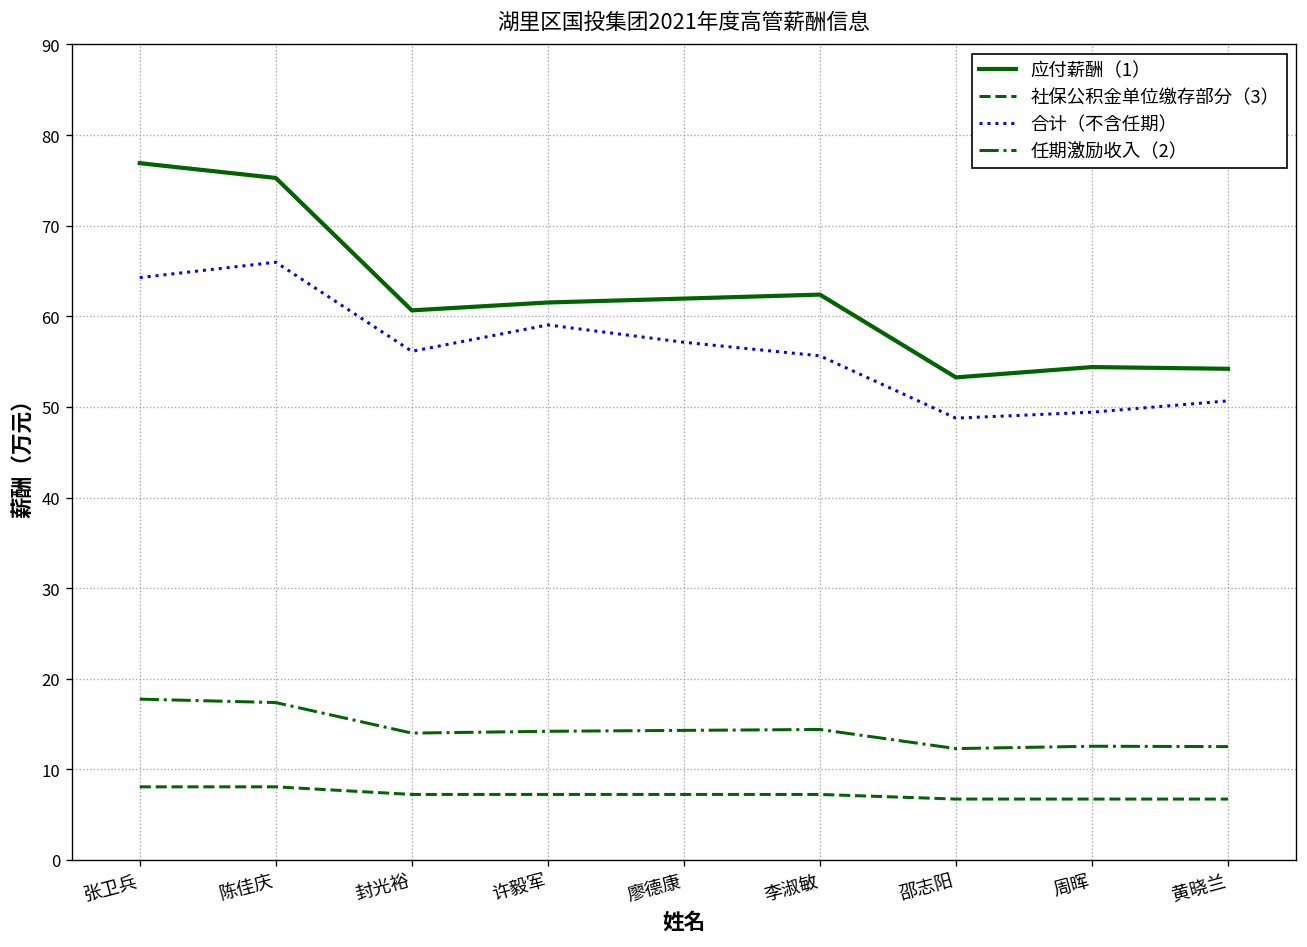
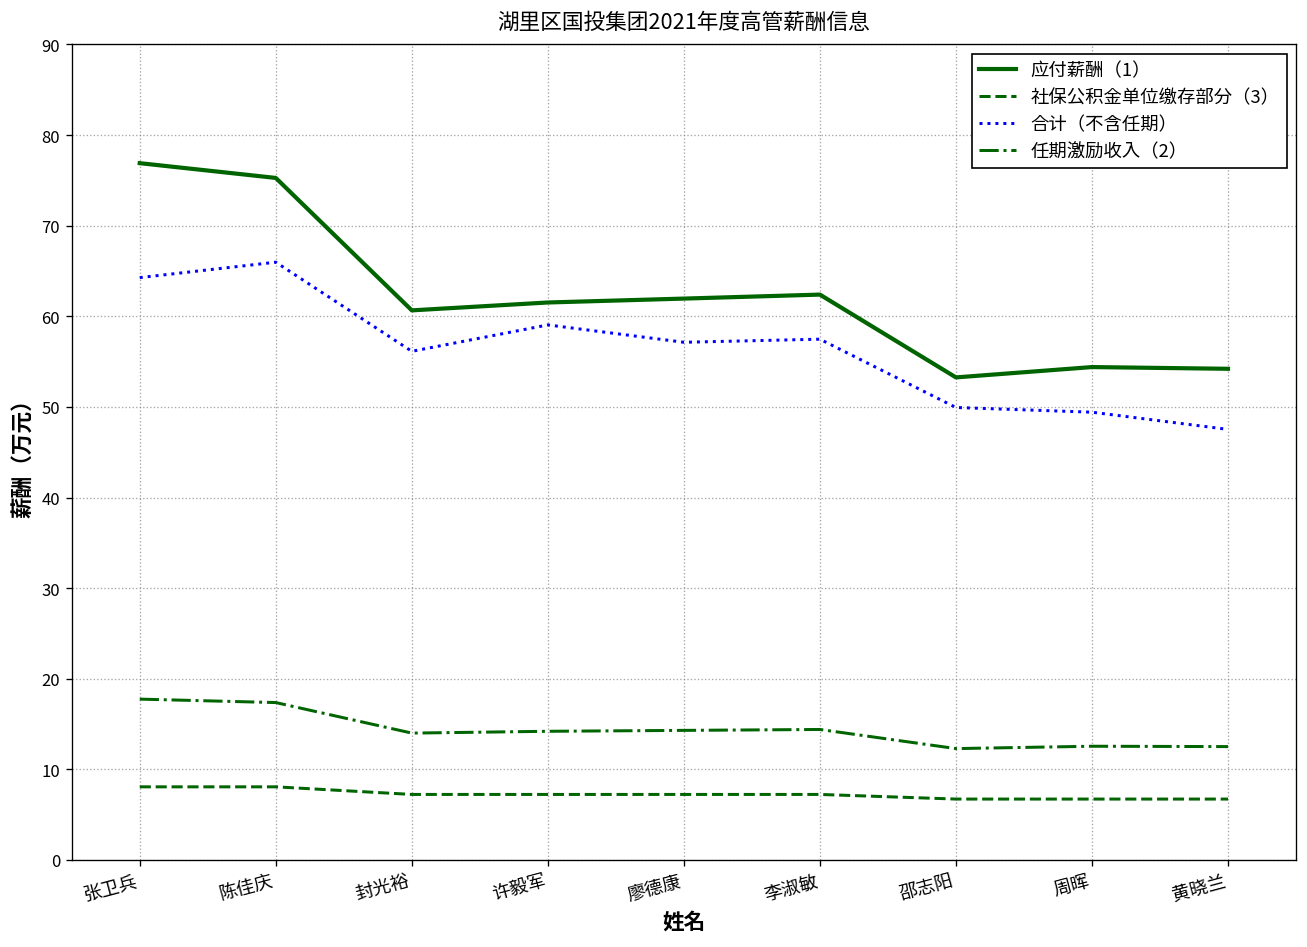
合计（不含任期）, 李淑敏: 56 -> 57
合计（不含任期）, 邵志阳: 49 -> 50
合计（不含任期）, 黄晓兰: 51 -> 48
